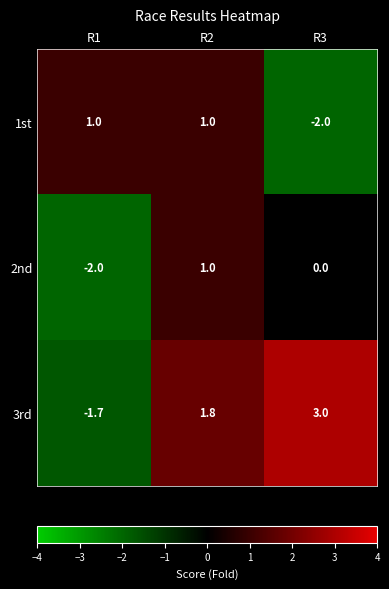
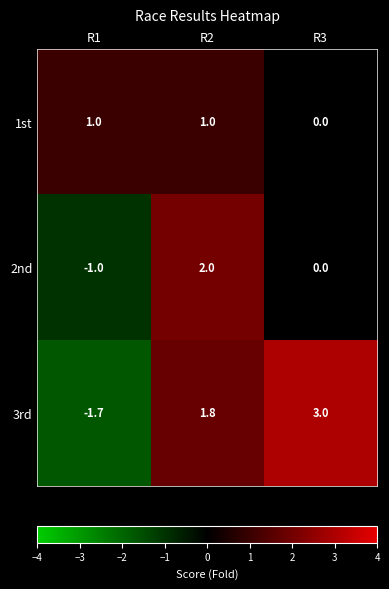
1st, R3: -2.0 -> 0.0
2nd, R1: -2.0 -> -1.0
2nd, R2: 1.0 -> 2.0
